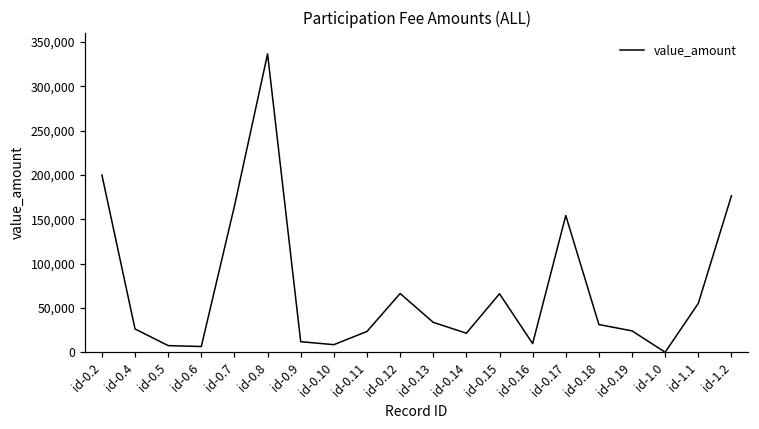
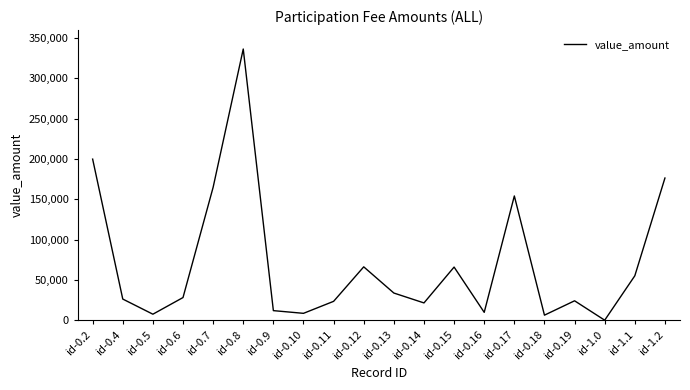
id-0.6: 10,000 -> 30,000
id-0.18: 30,000 -> 10,000
